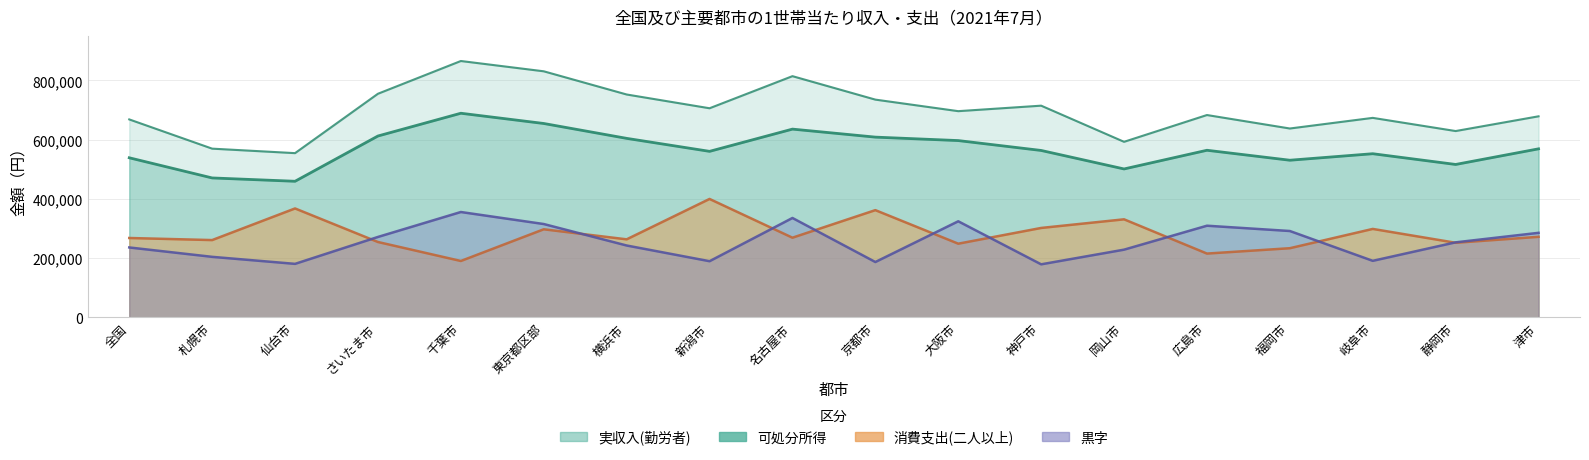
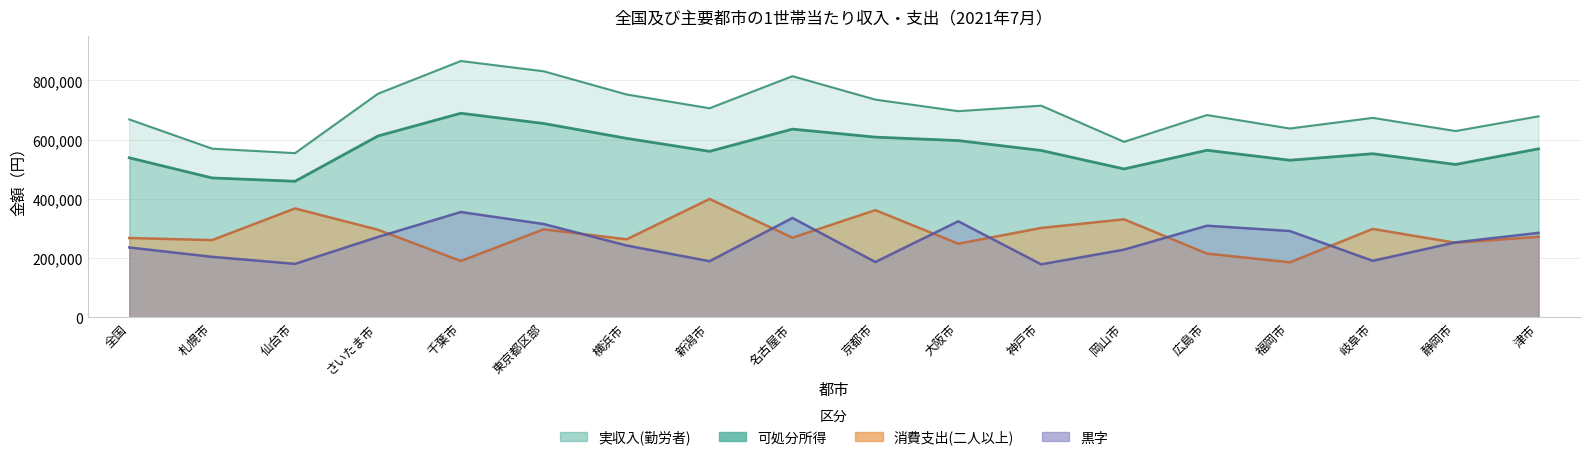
消費支出(二人以上), さいたま市: 250,000 -> 300,000
消費支出(二人以上), 福岡市: 230,000 -> 190,000
